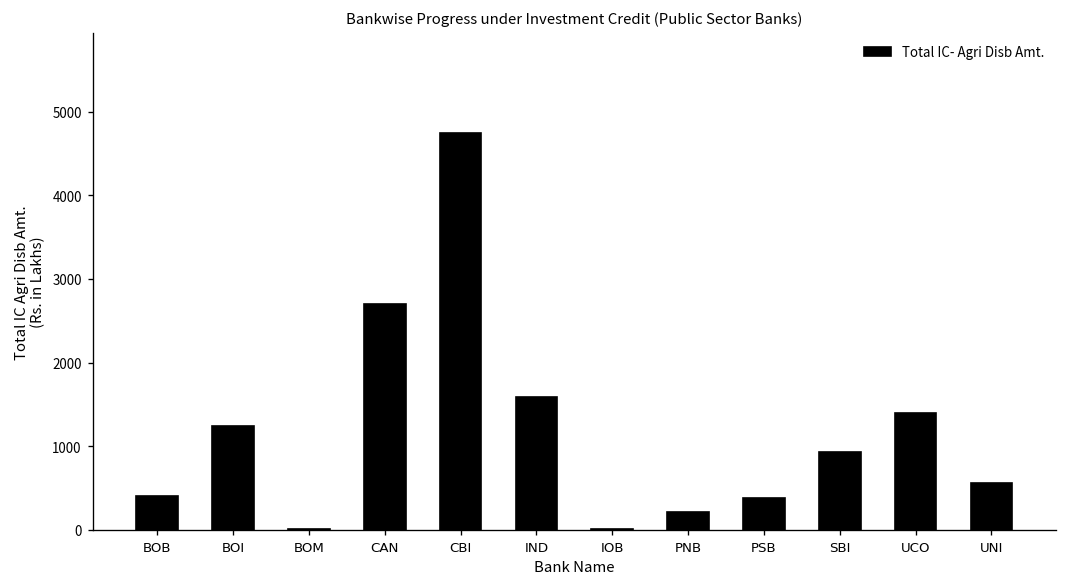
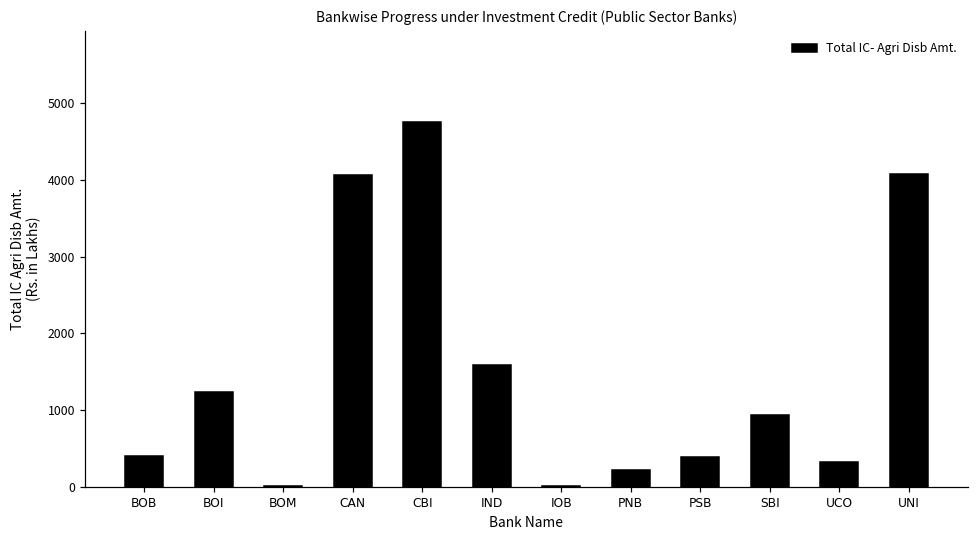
CAN: 2700 -> 4100
UCO: 1400 -> 300
UNI: 600 -> 4100
